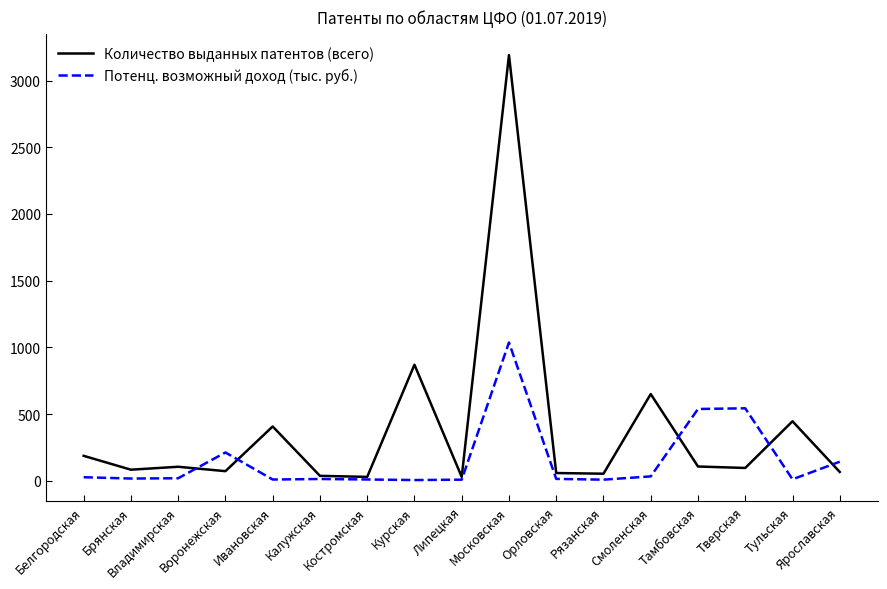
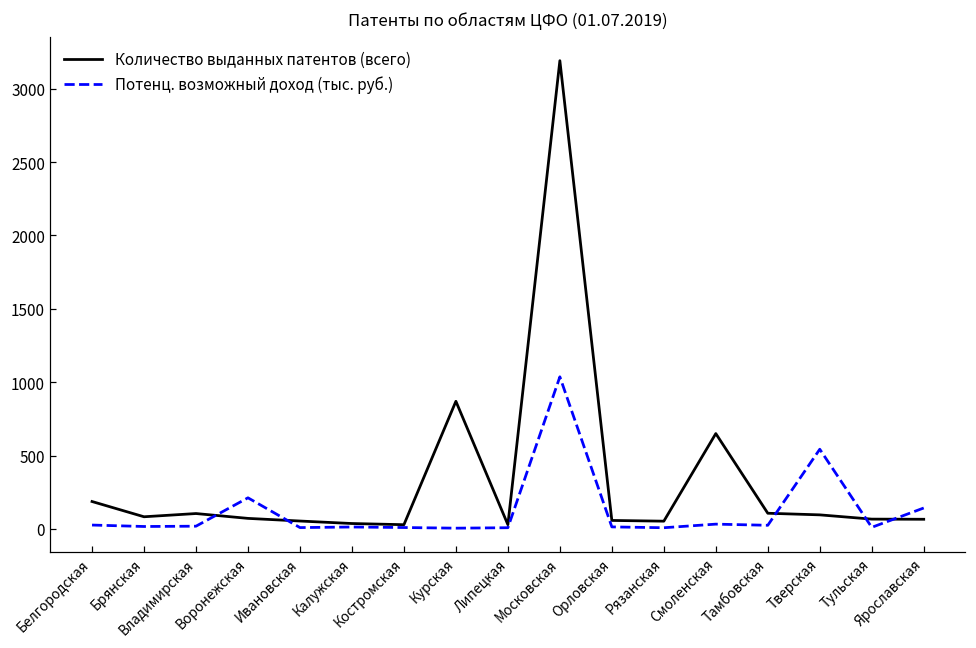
Количество выданных патентов (всего), Ивановская: 410 -> 50
Потенц. возможный доход (тыс. руб.), Тамбовская: 540 -> 20
Количество выданных патентов (всего), Тульская: 450 -> 70
